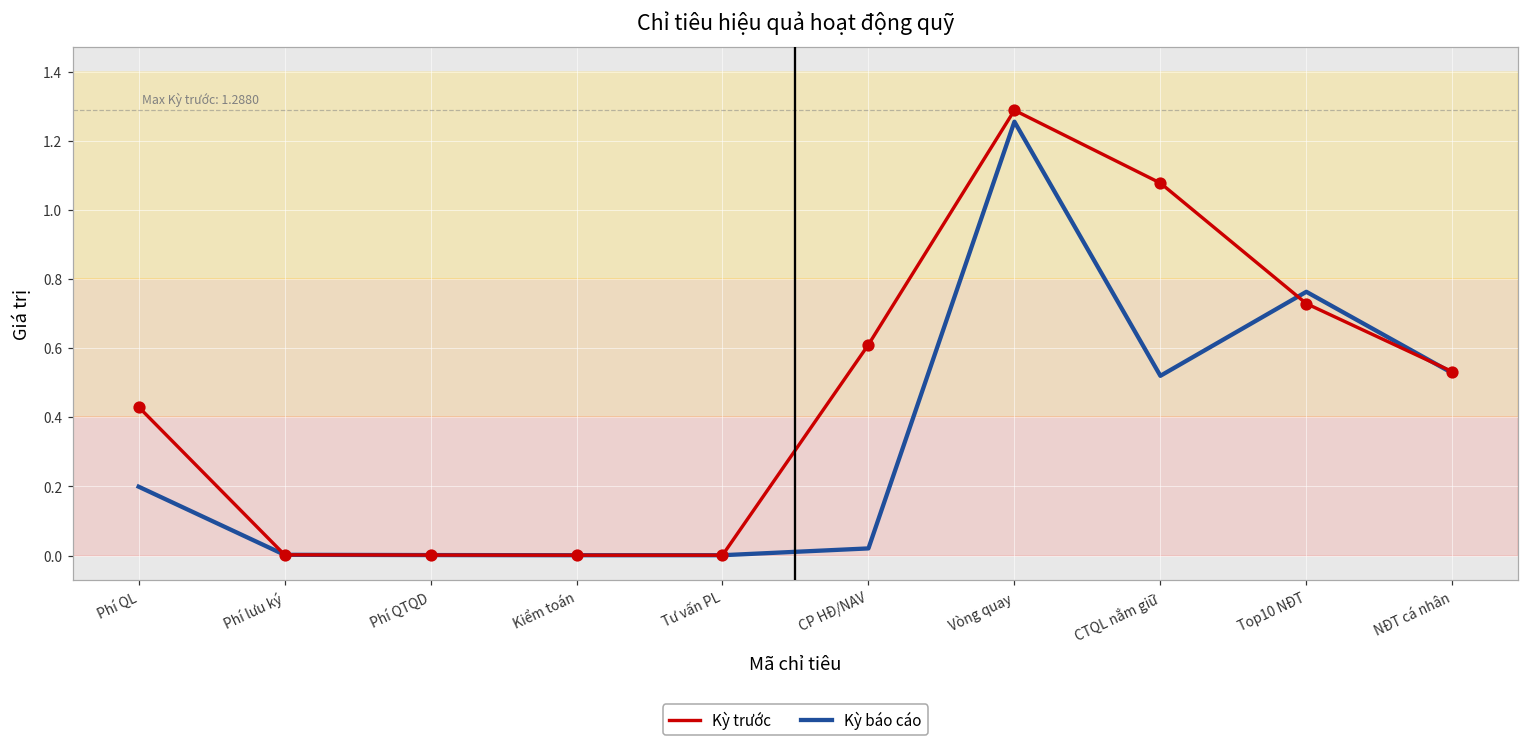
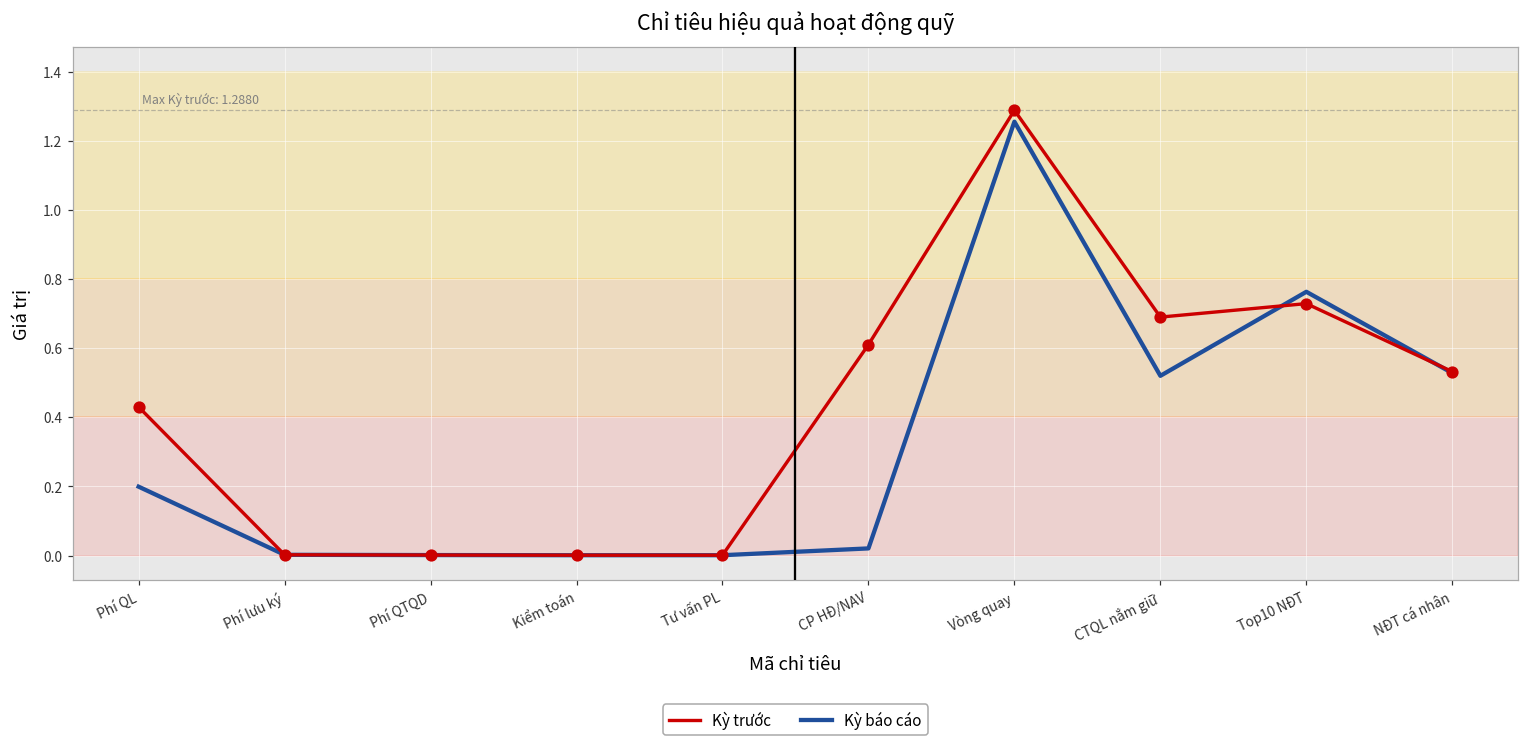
Kỳ trước, CTQL nắm giữ: 1.08 -> 0.69
